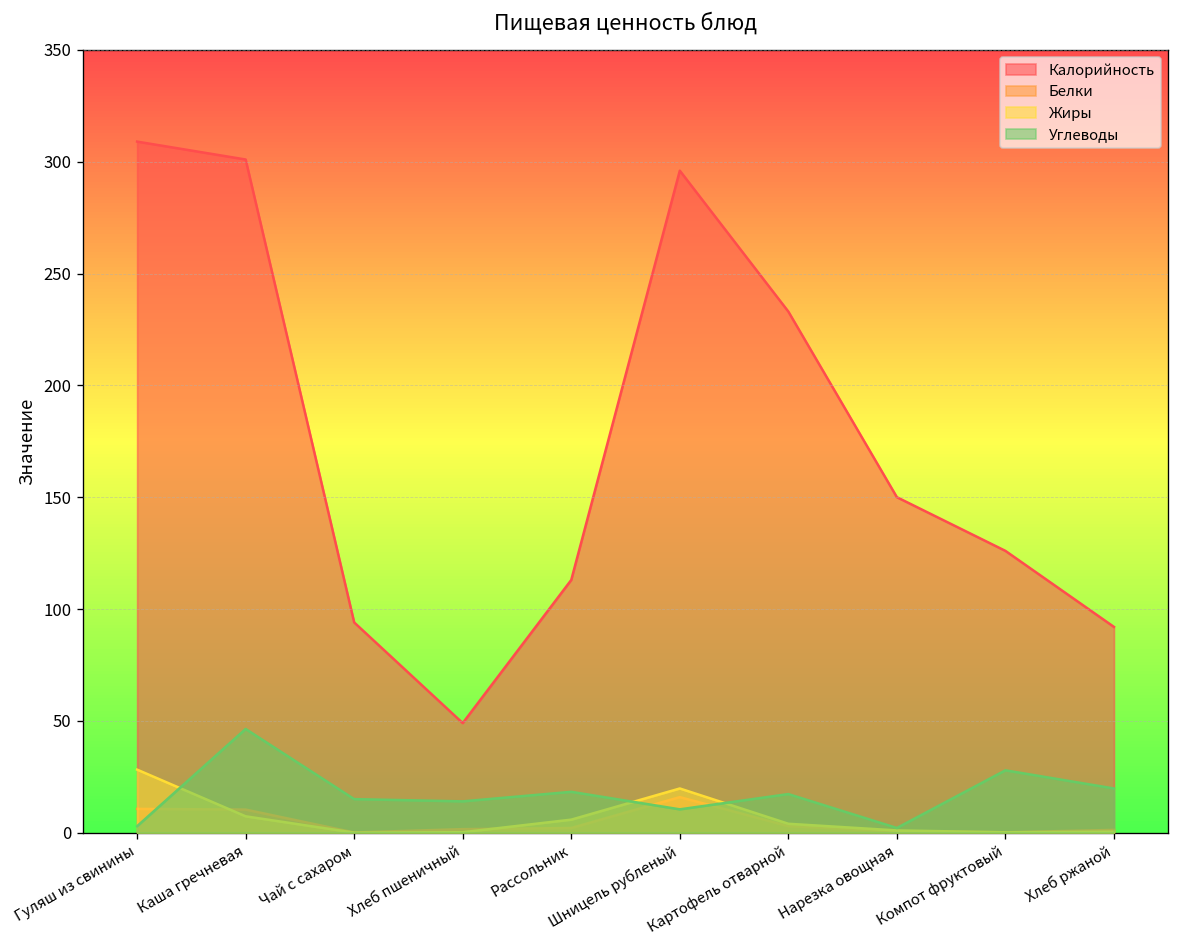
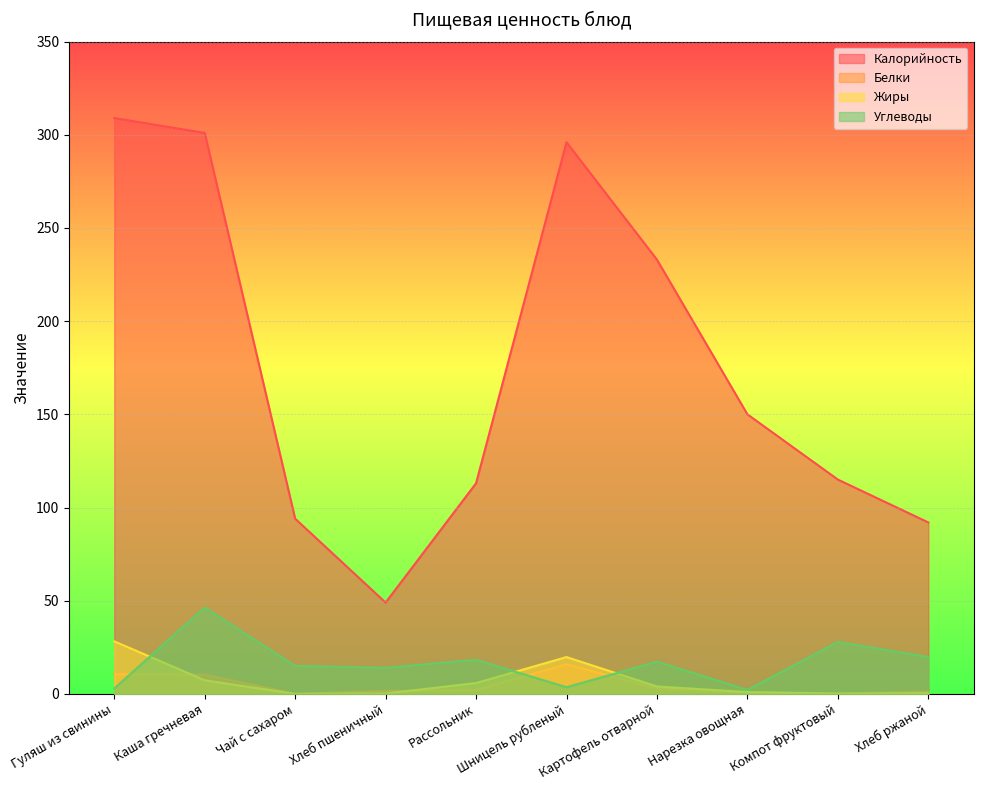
Углеводы, Шницель рубленый: 10 -> 4
Калорийность, Компот фруктовый: 126 -> 115
